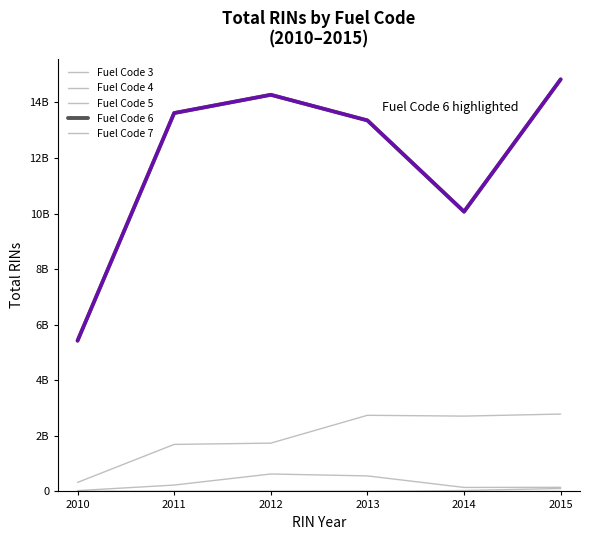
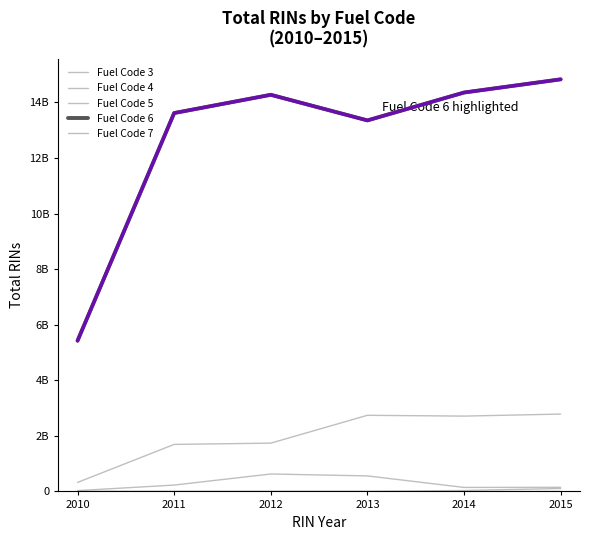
Fuel Code 6, 2014: 10100000000 -> 14400000000
